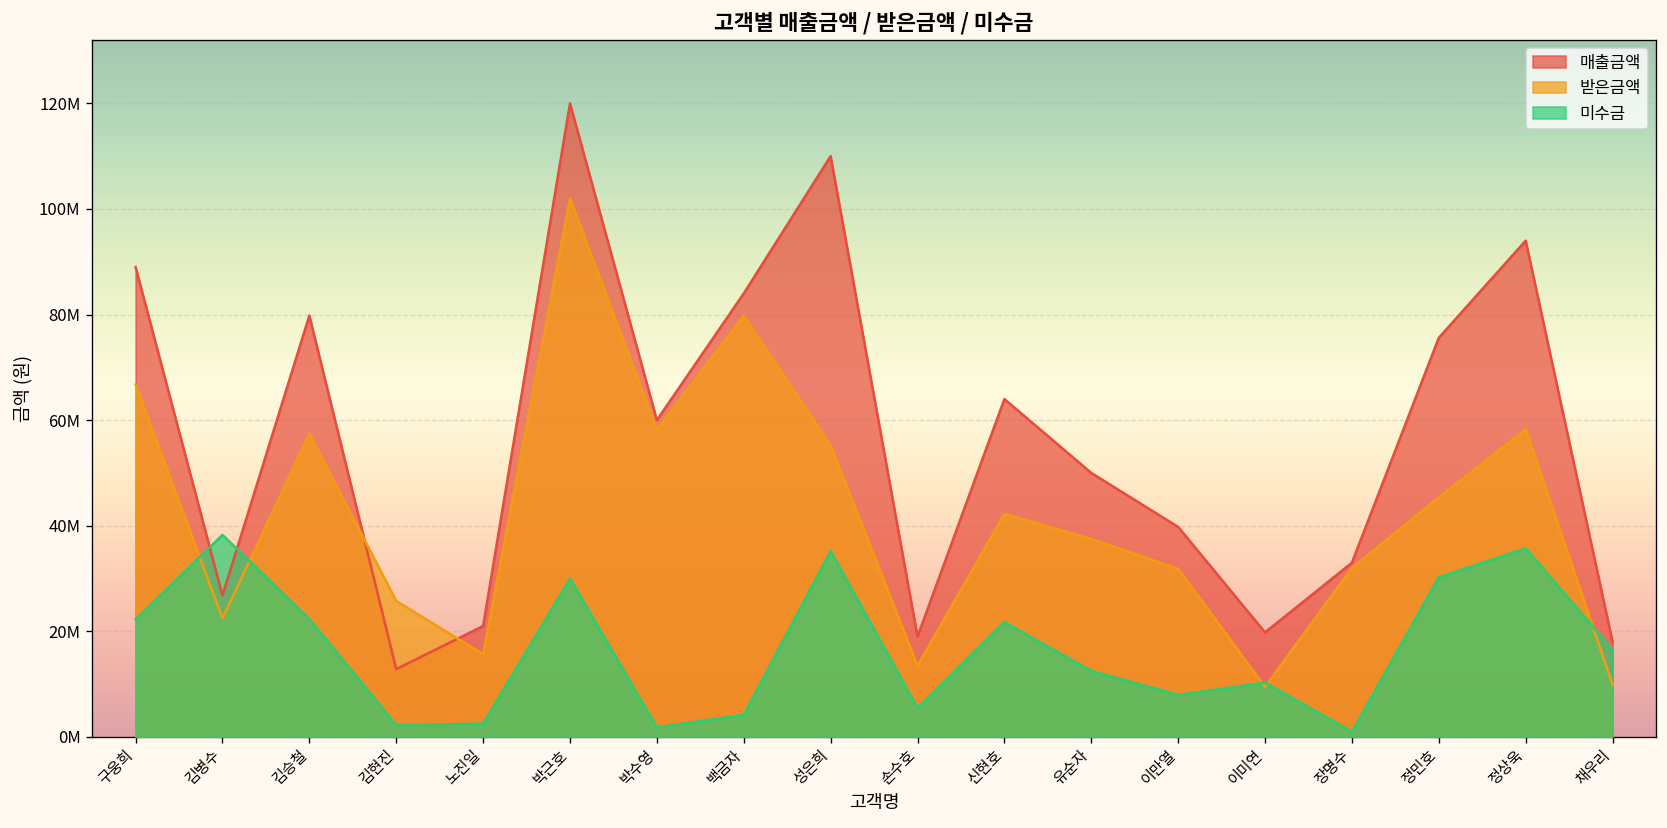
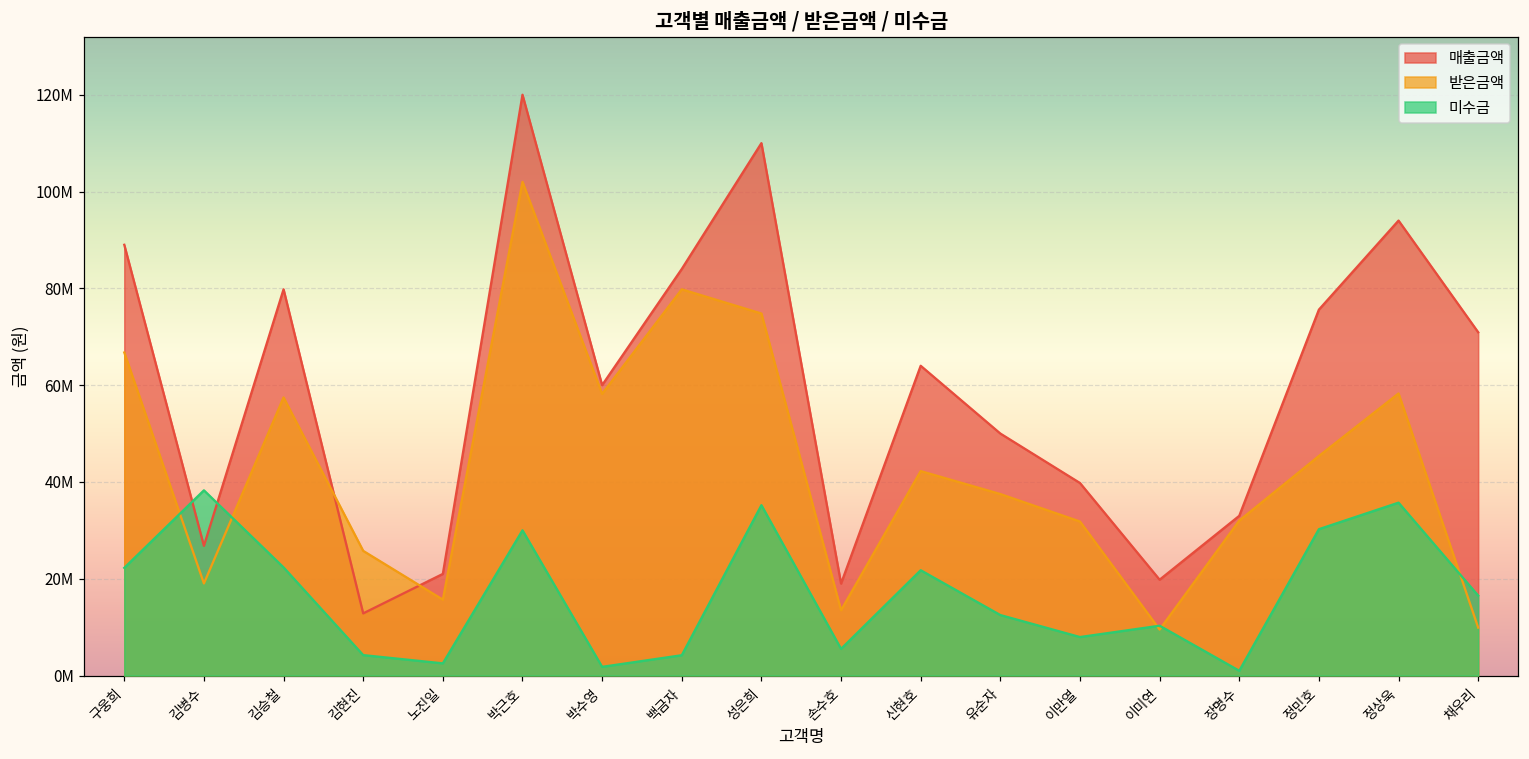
받은금액, 김병수: 22000000 -> 19000000
미수금, 김현진: 2000000 -> 4000000
받은금액, 성은희: 55000000 -> 75000000
매출금액, 채우리: 18000000 -> 71000000
